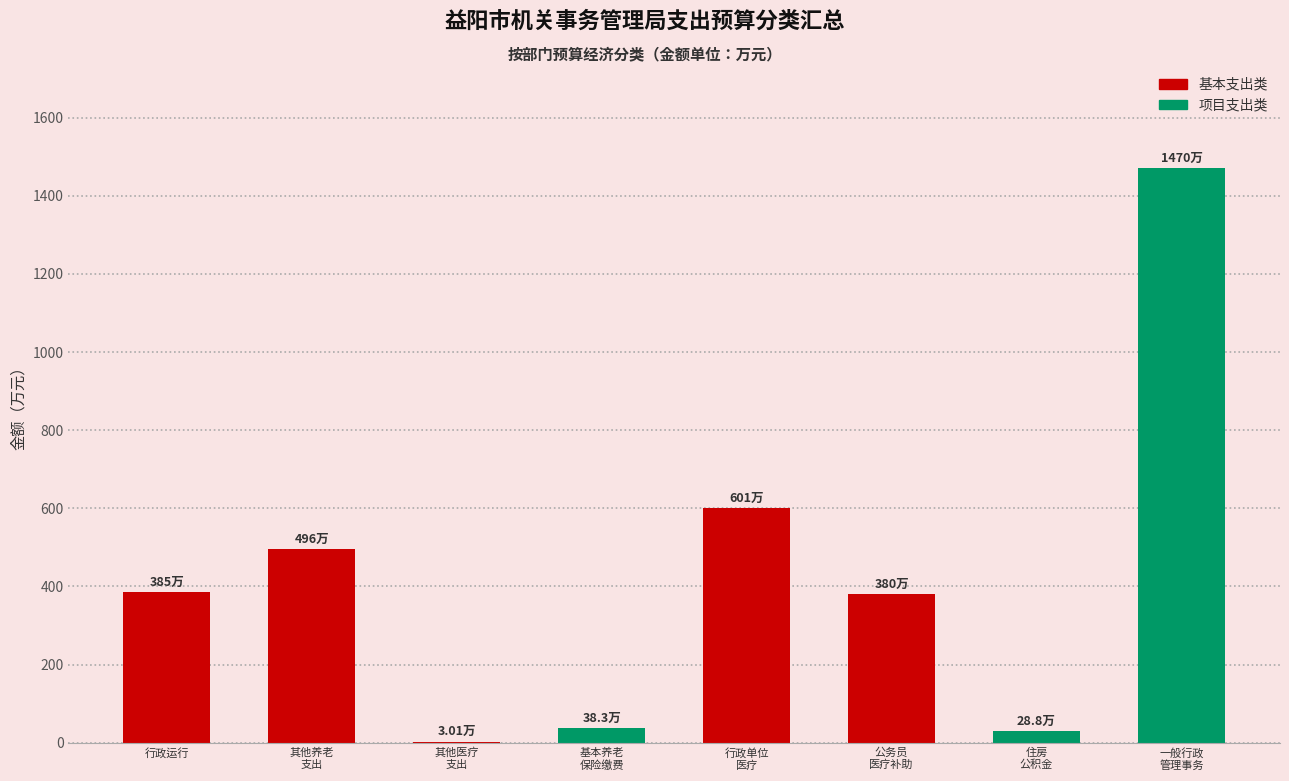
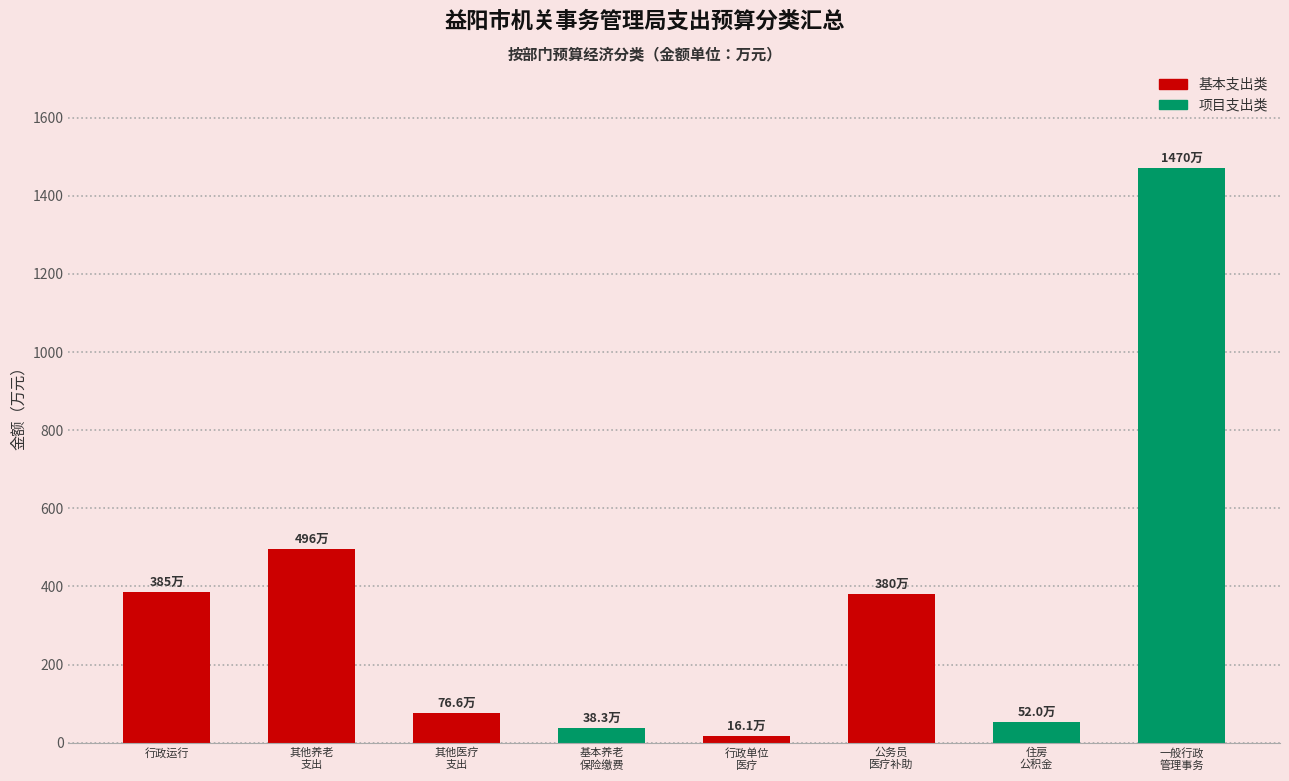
其他医疗 支出: 3.01万 -> 76.6万
行政单位 医疗: 601万 -> 16.1万
住房 公积金: 28.8万 -> 52.0万
